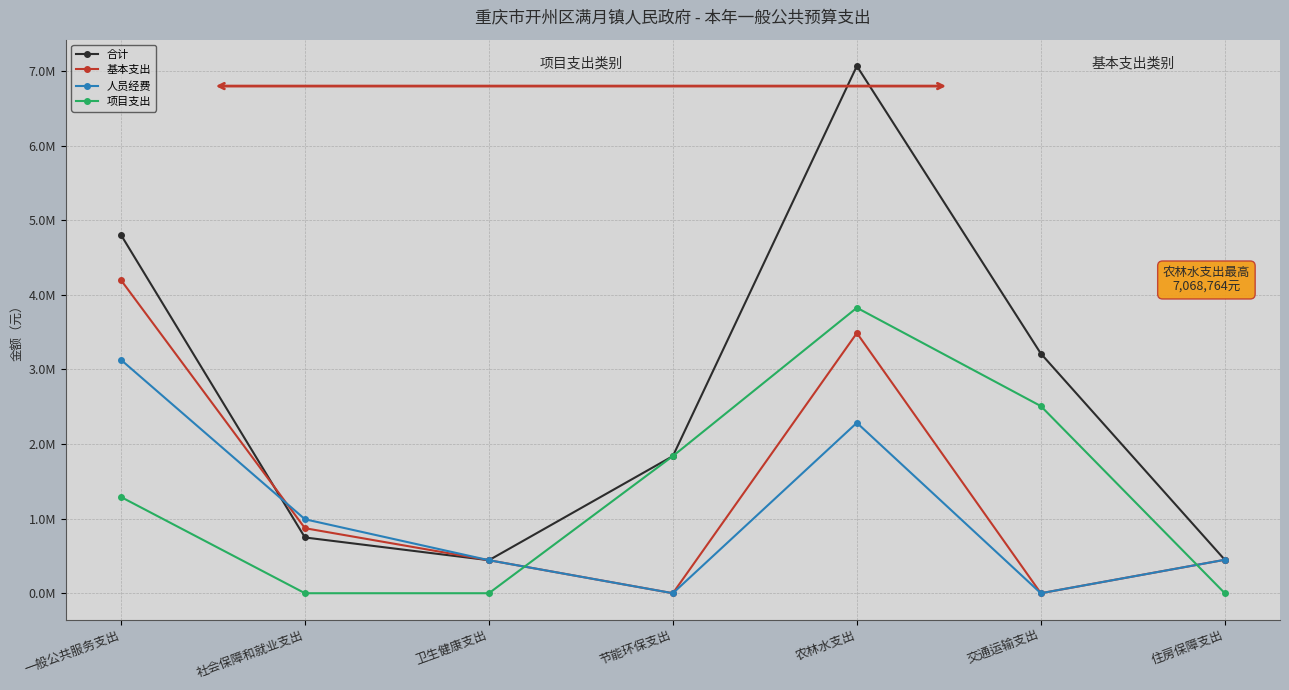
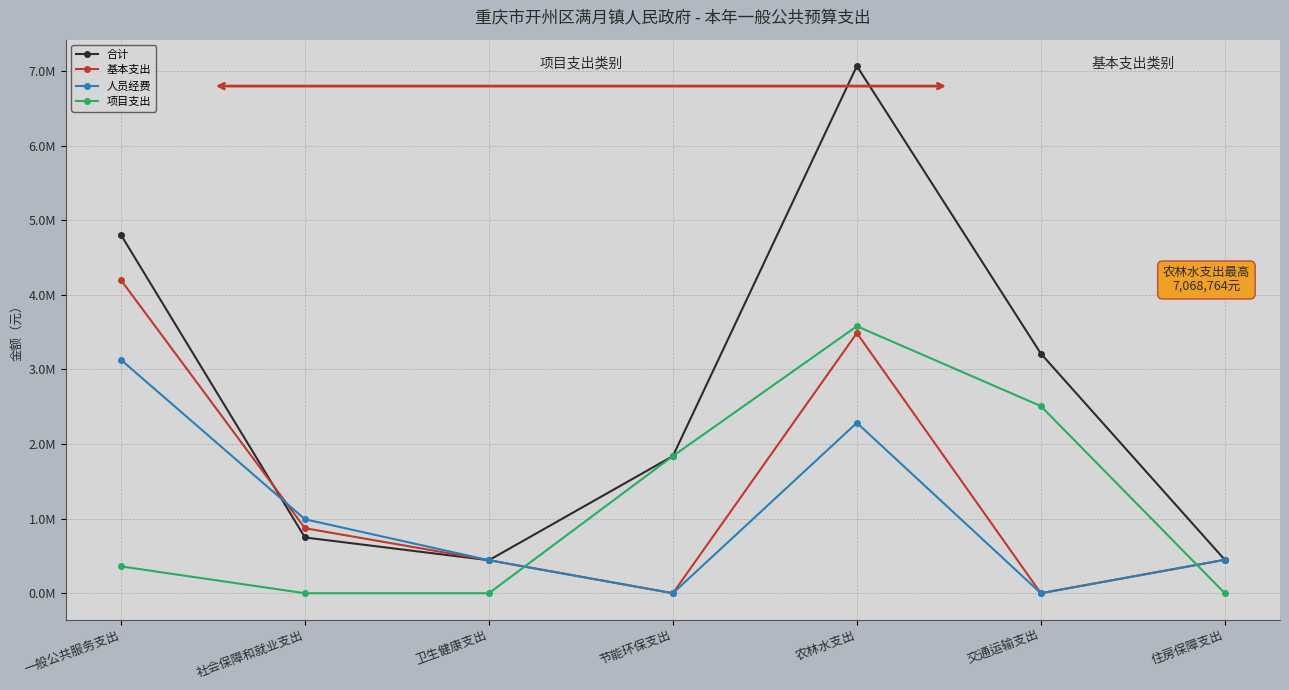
项目支出, 一般公共服务支出: 1300000 -> 400000
项目支出, 农林水支出: 3800000 -> 3600000
